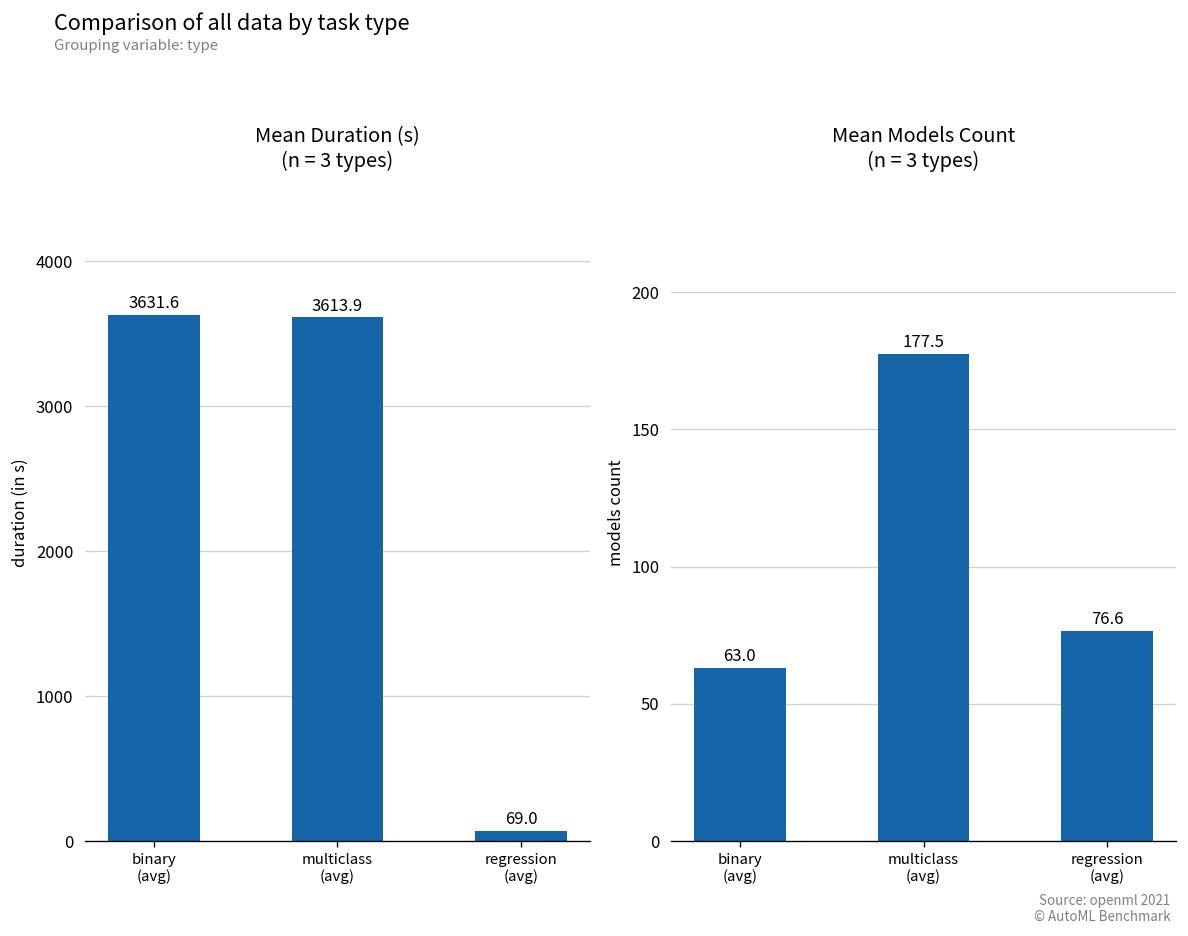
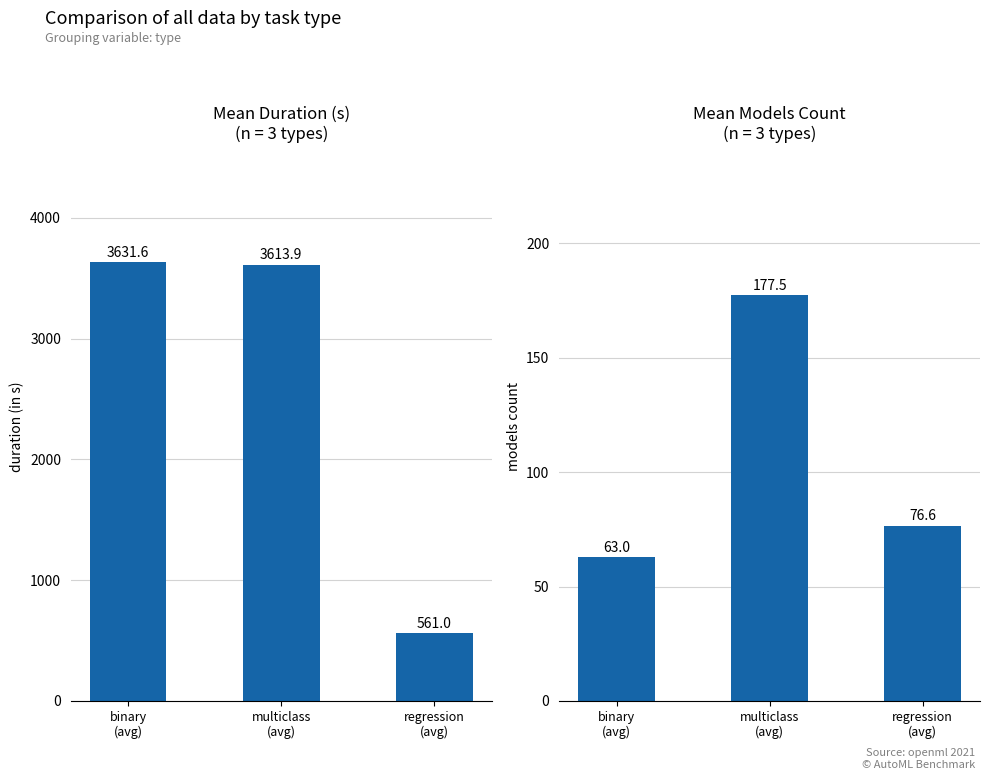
Mean Duration (s) (n = 3 types), regression (avg): 69.0 -> 561.0
